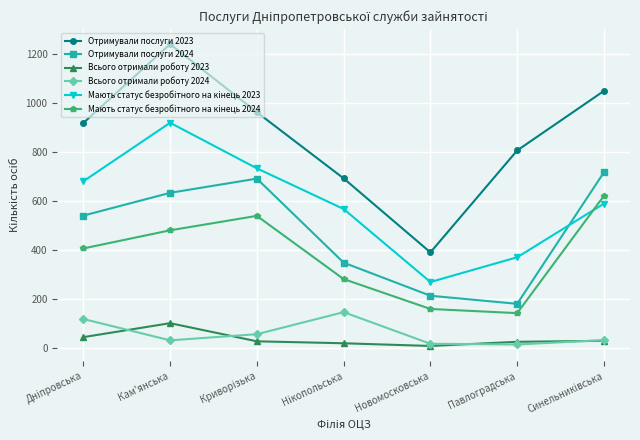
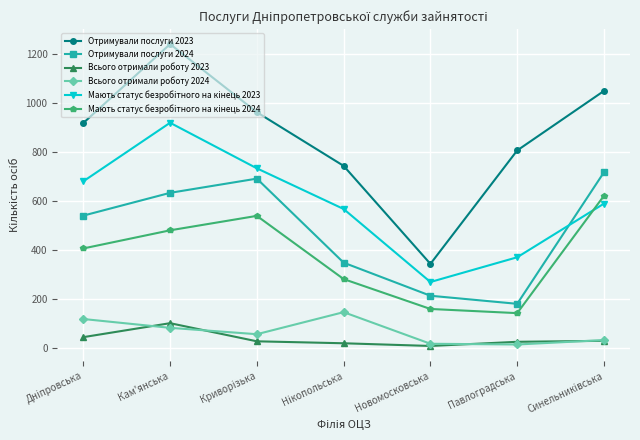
Всього отримали роботу 2024, Кам'янська: 30 -> 80
Отримували послуги 2023, Нікопольська: 690 -> 740
Отримували послуги 2023, Новомосковська: 390 -> 340
